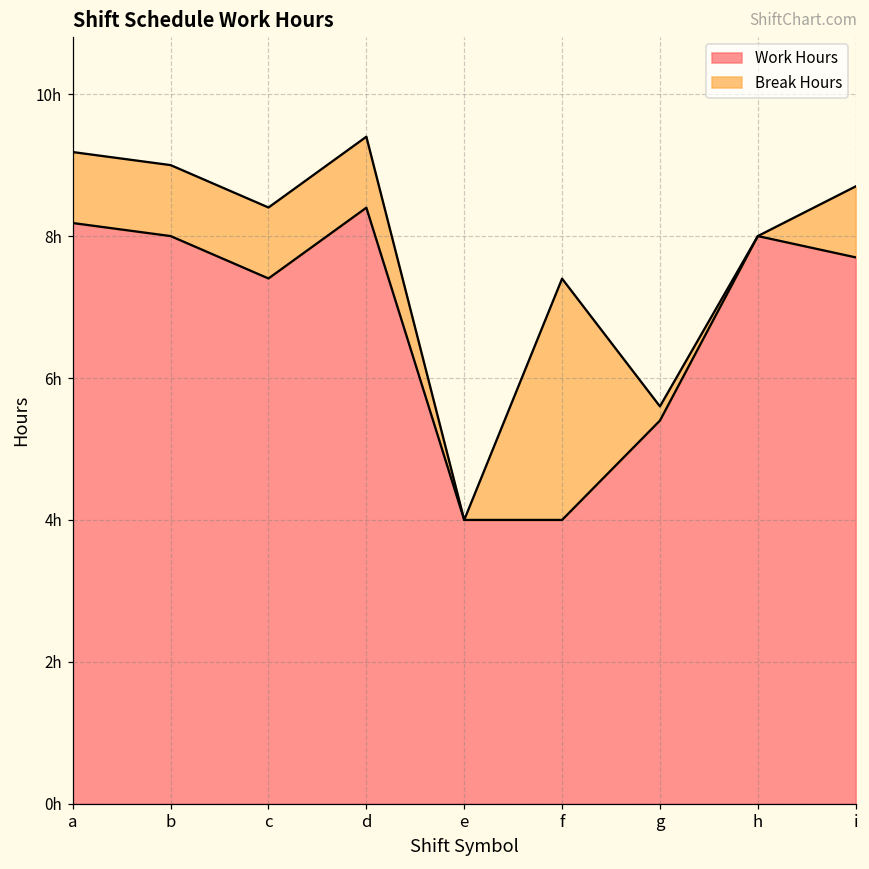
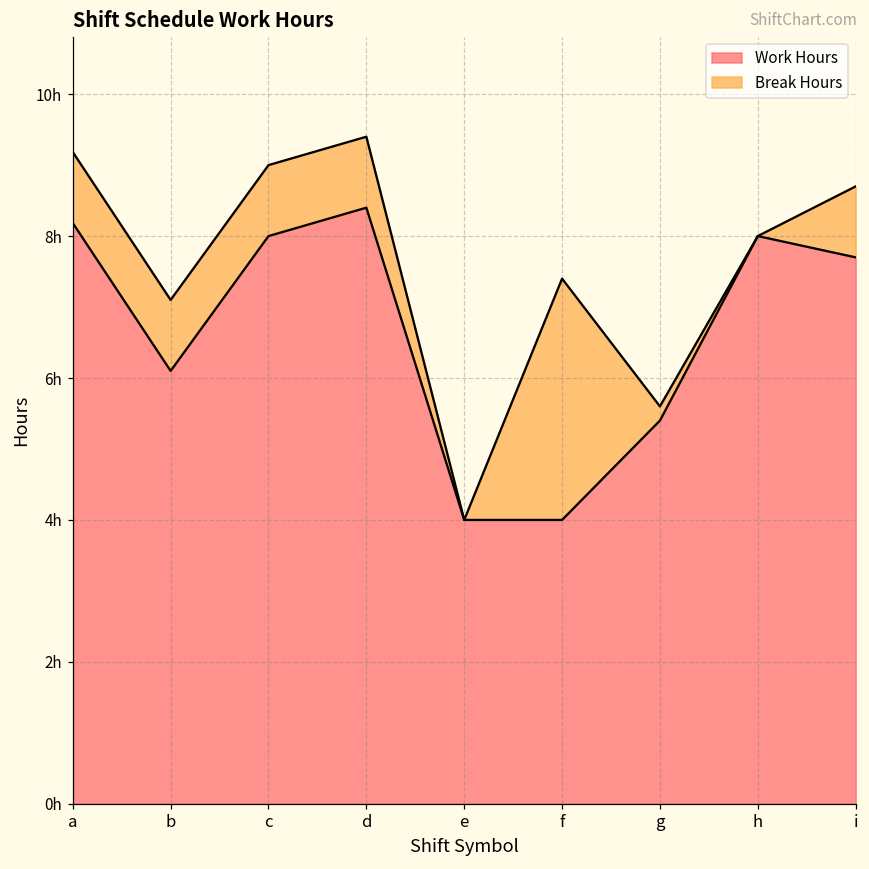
Work Hours, b: 8.0h -> 6.1h
Work Hours, c: 7.4h -> 8.0h
